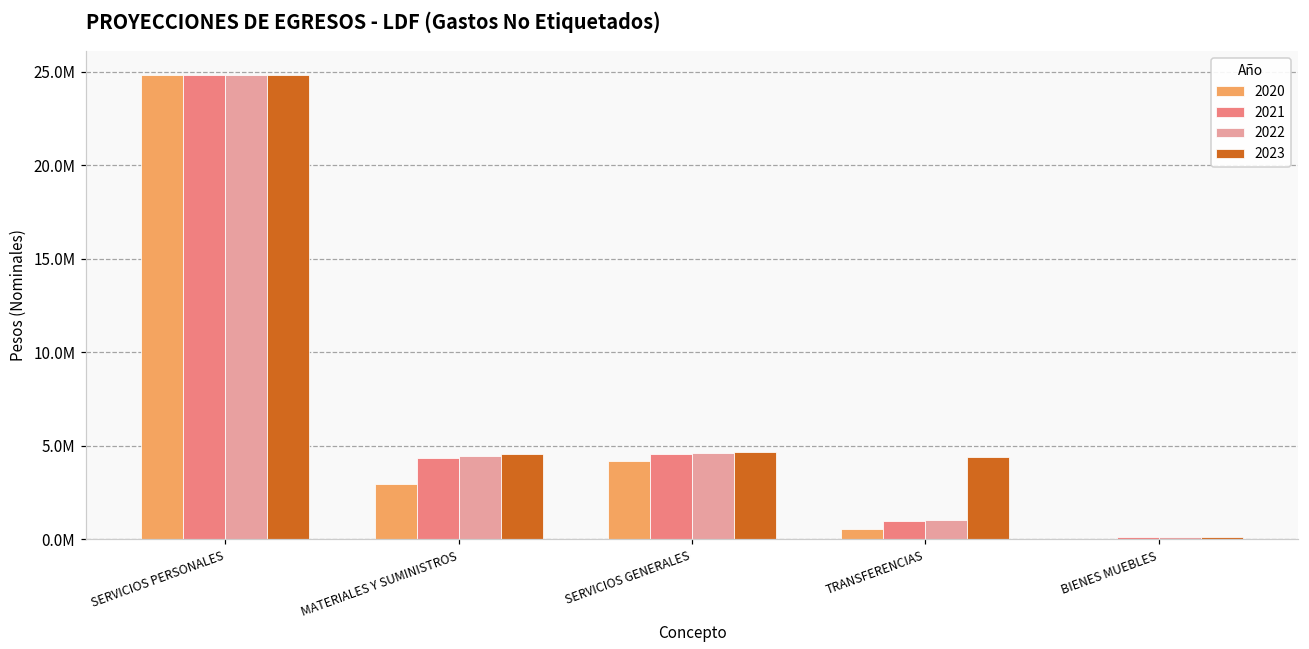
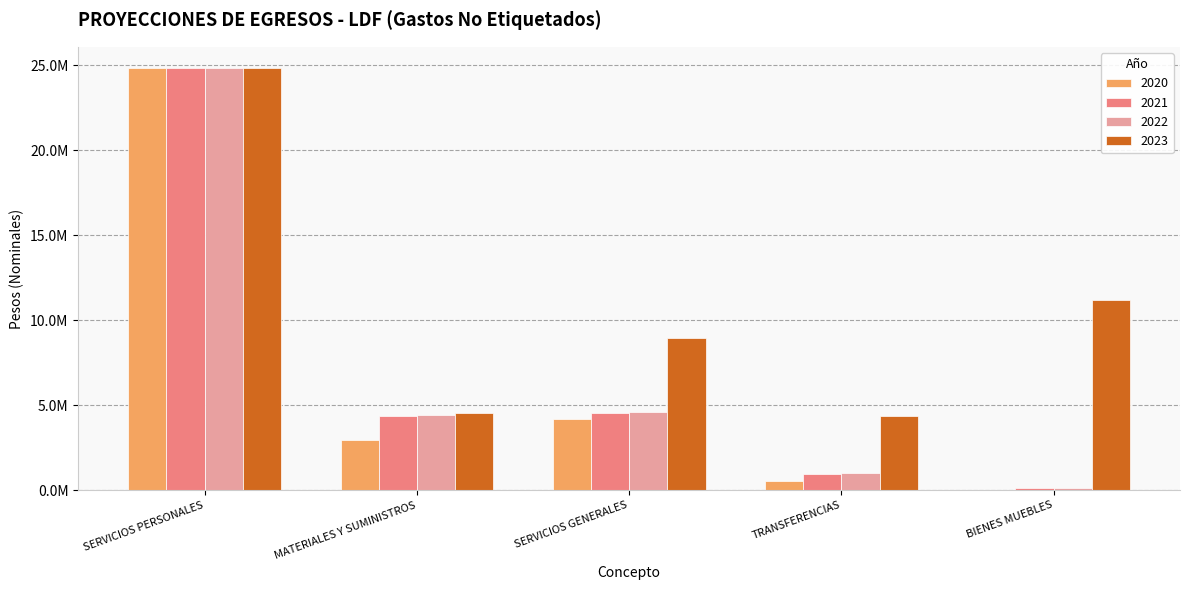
2023, SERVICIOS GENERALES: 4600000 -> 9000000
2023, BIENES MUEBLES: 100000 -> 11200000
